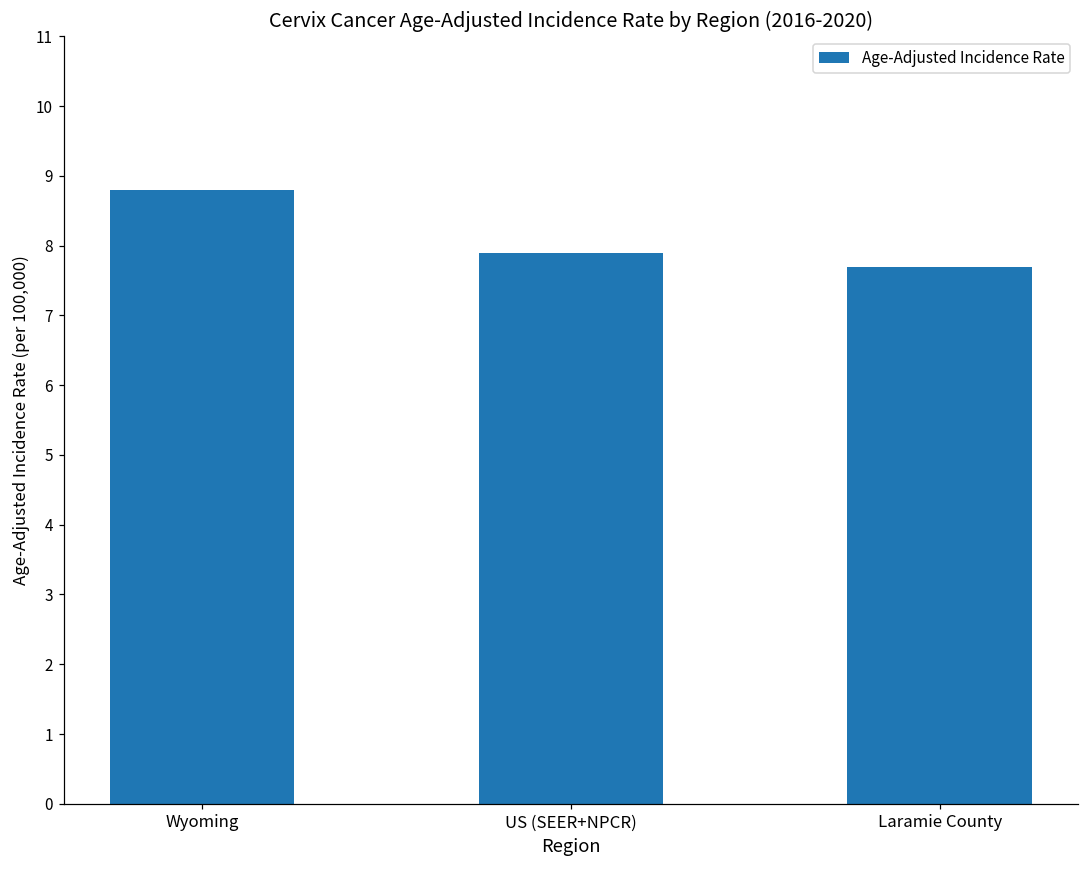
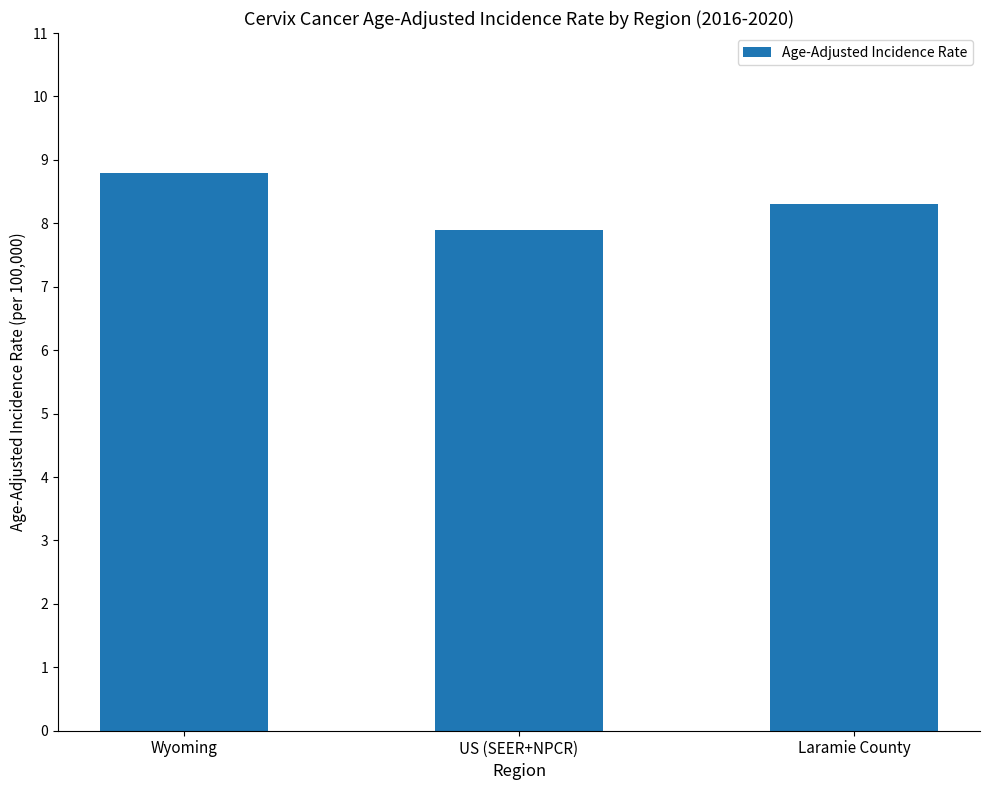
Laramie County: 7.7 -> 8.3
